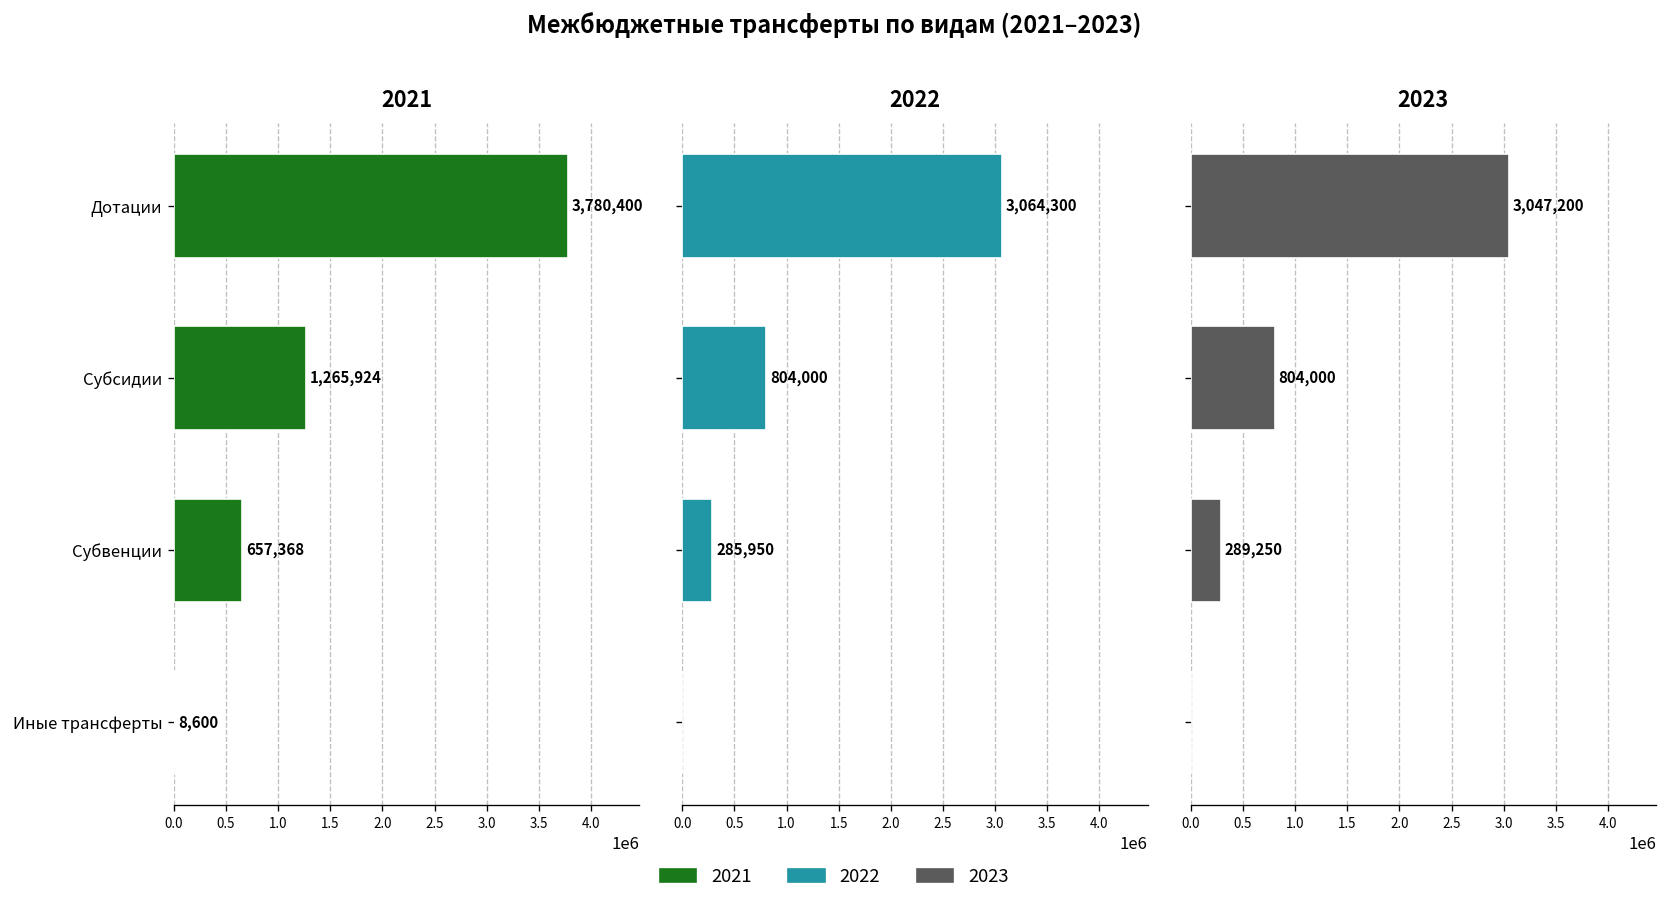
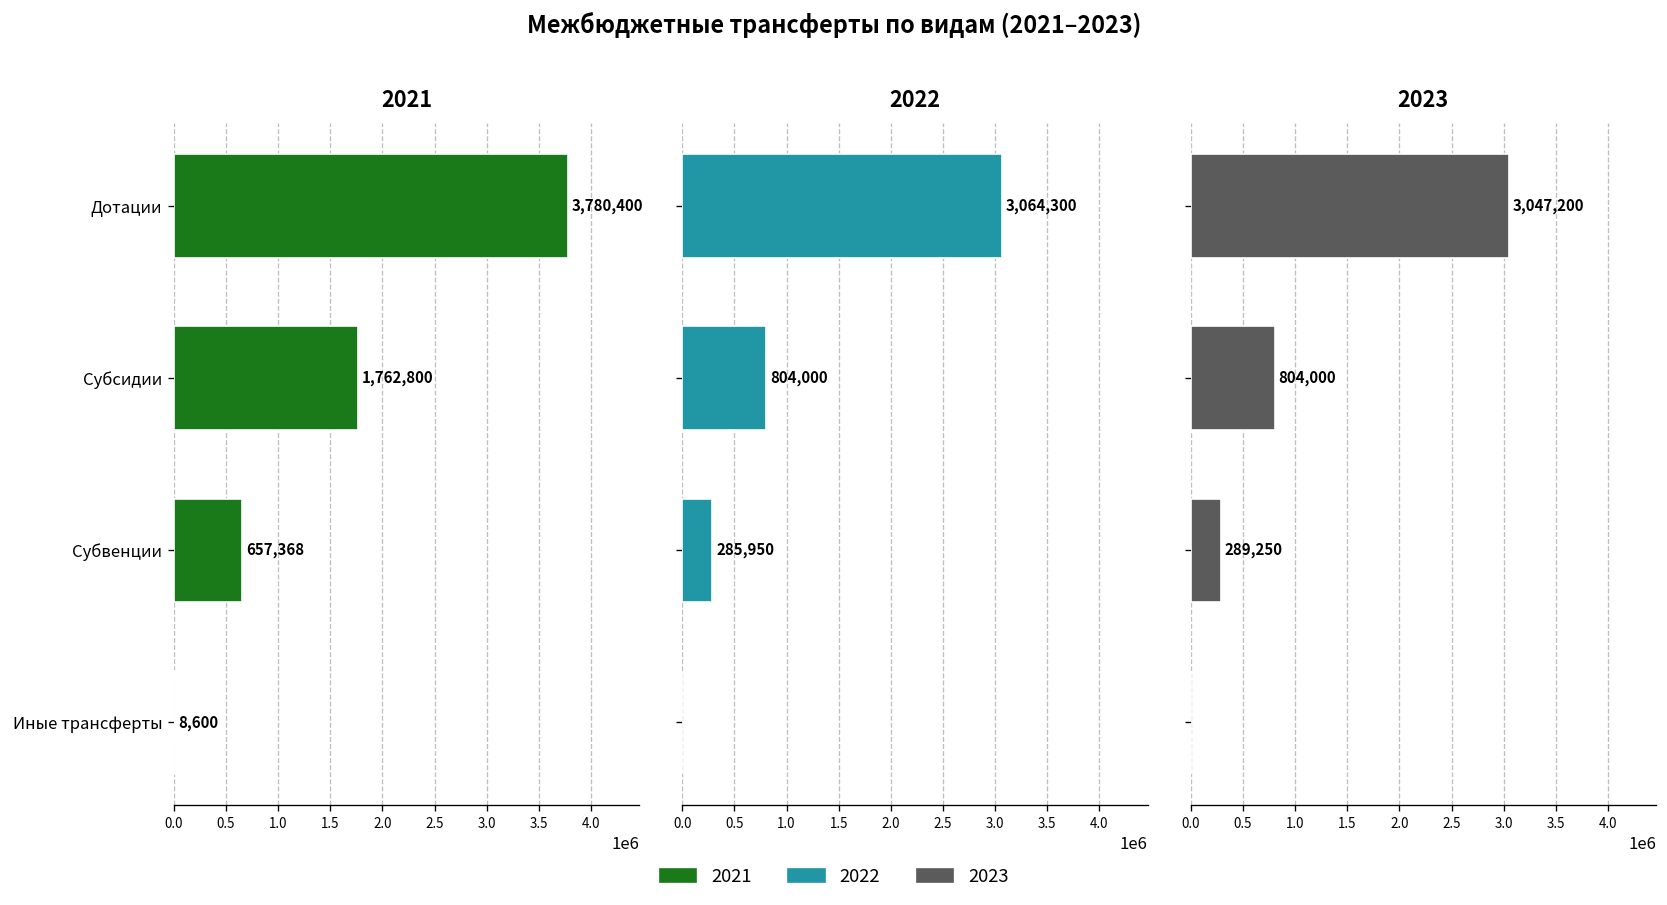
2021, Субсидии: 1,265,924 -> 1,762,800
